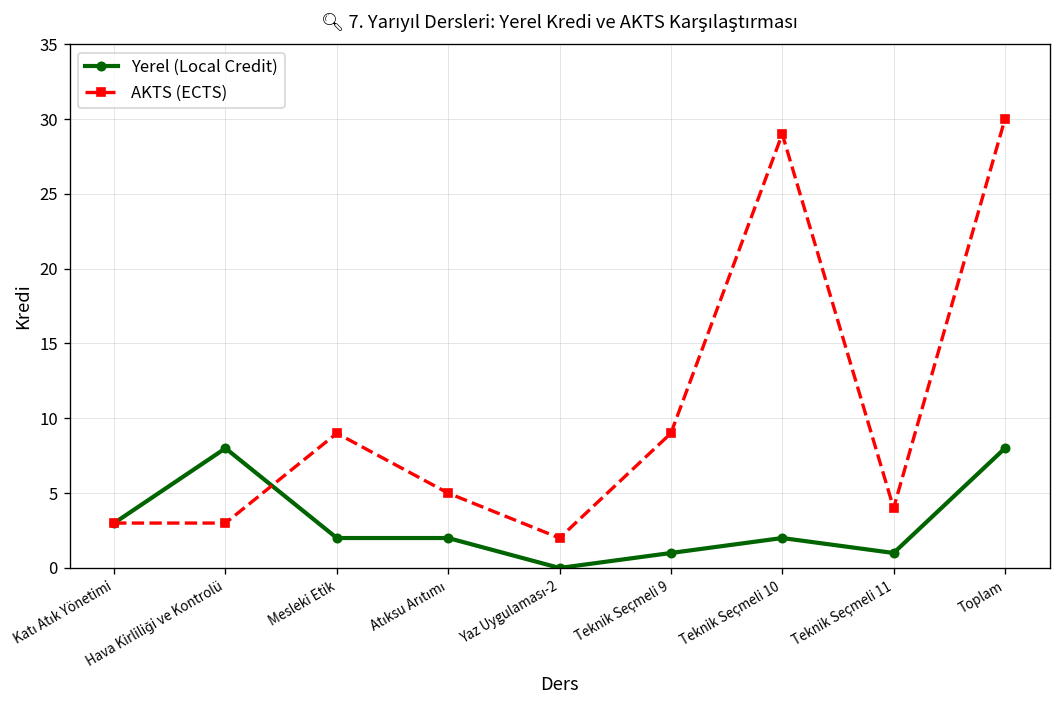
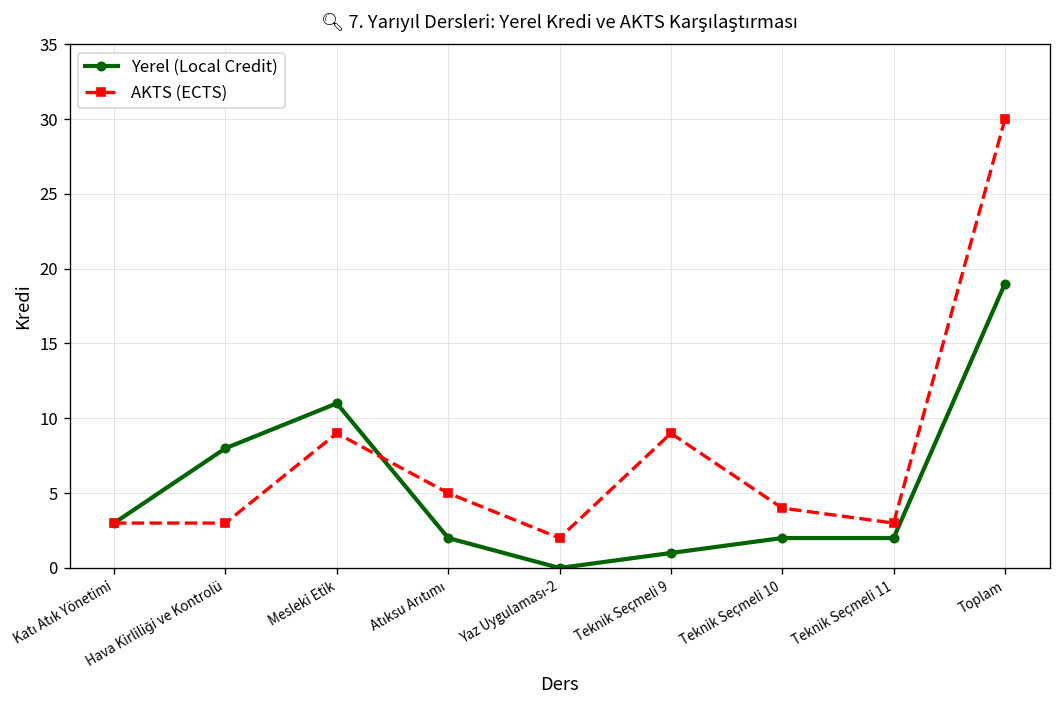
Yerel (Local Credit), Mesleki Etik: 2 -> 11
AKTS (ECTS), Teknik Seçmeli 10: 29 -> 4
Yerel (Local Credit), Teknik Seçmeli 11: 1 -> 2
AKTS (ECTS), Teknik Seçmeli 11: 4 -> 3
Yerel (Local Credit), Toplam: 8 -> 19
